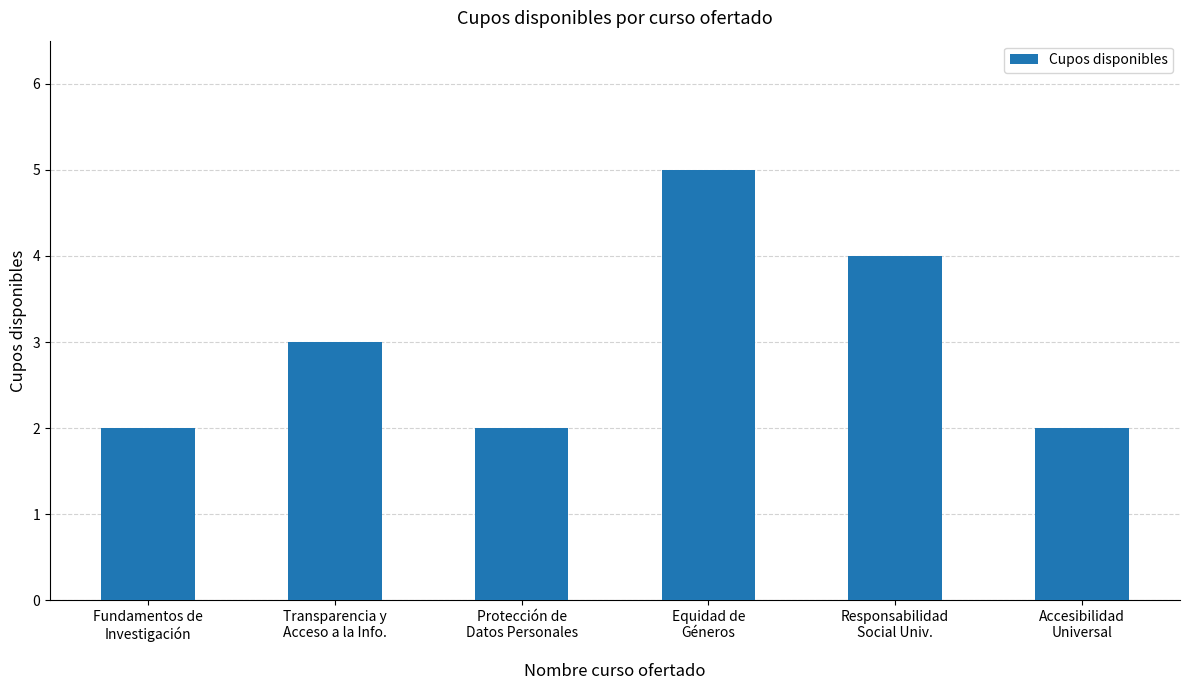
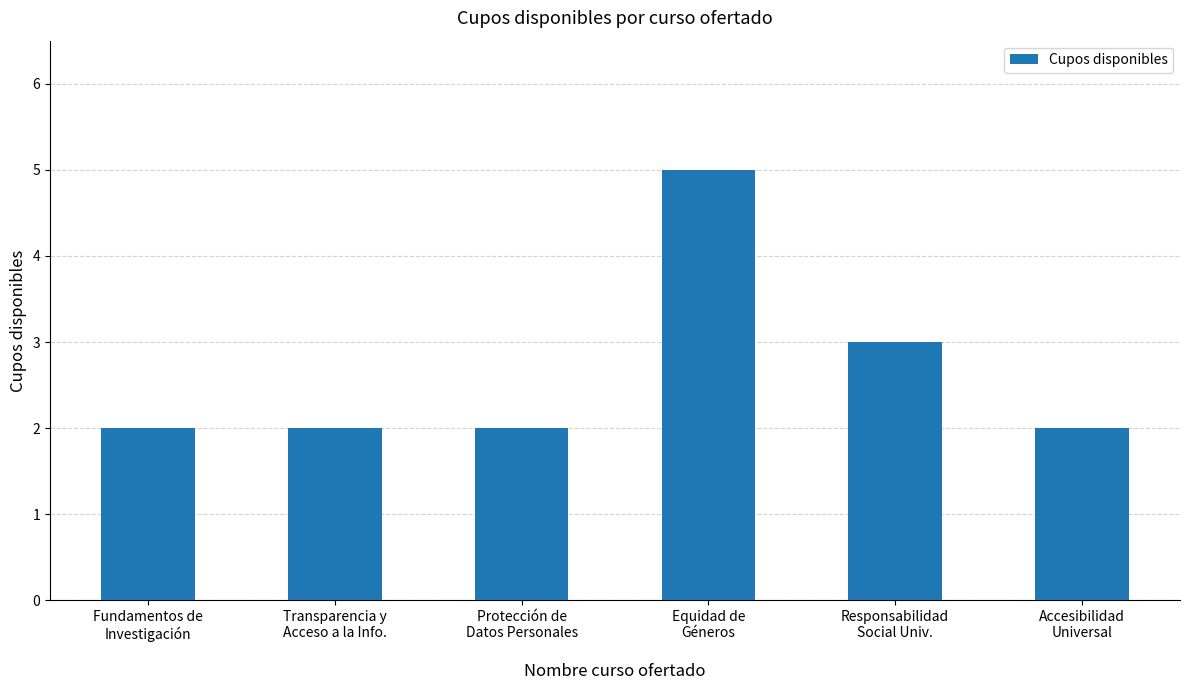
Transparencia y Acceso a la Info.: 3 -> 2
Responsabilidad Social Univ.: 4 -> 3
